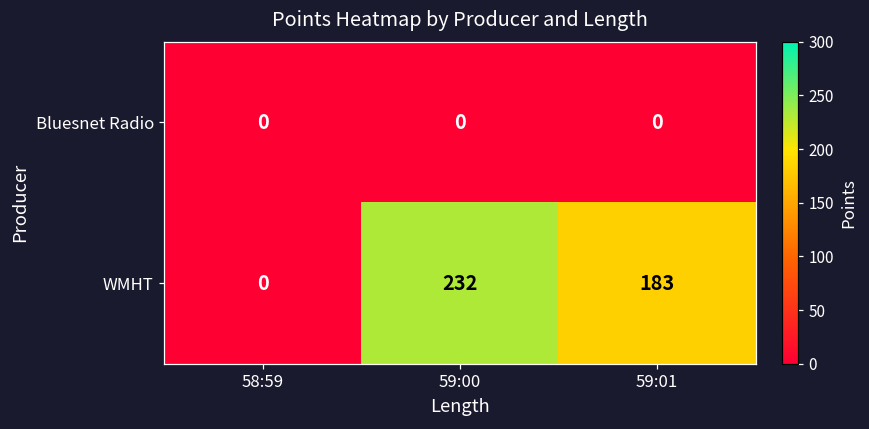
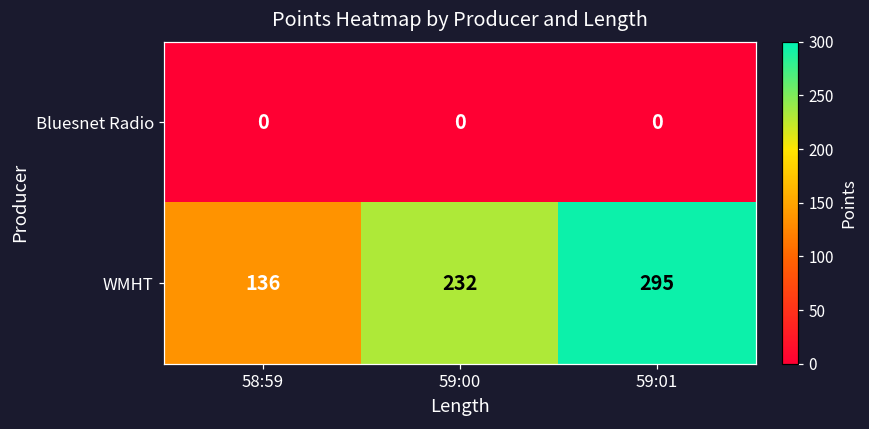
WMHT, 58:59: 0 -> 136
WMHT, 59:01: 183 -> 295
